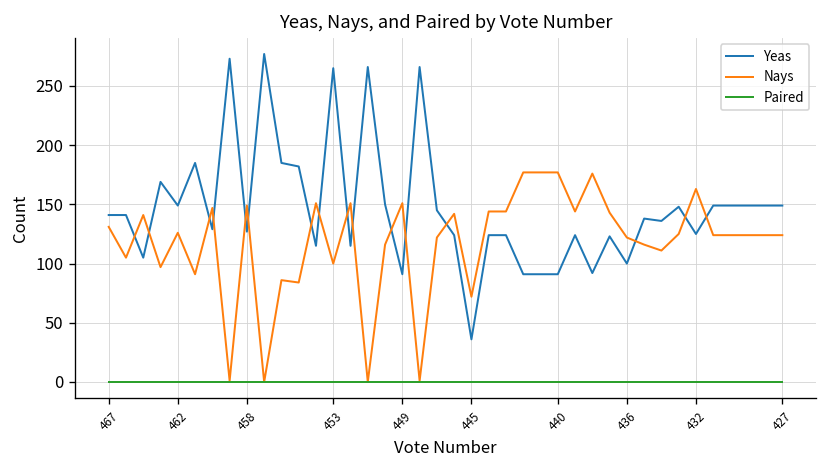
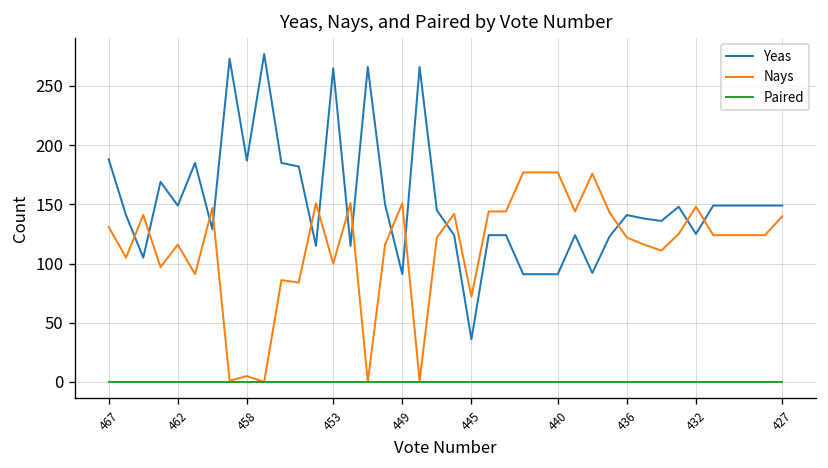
Yeas, 467: 140 -> 190
Nays, 462: 130 -> 120
Yeas, 458: 130 -> 190
Nays, 458: 150 -> 10
Yeas, 436: 100 -> 140
Nays, 432: 160 -> 150
Nays, 427: 120 -> 140
